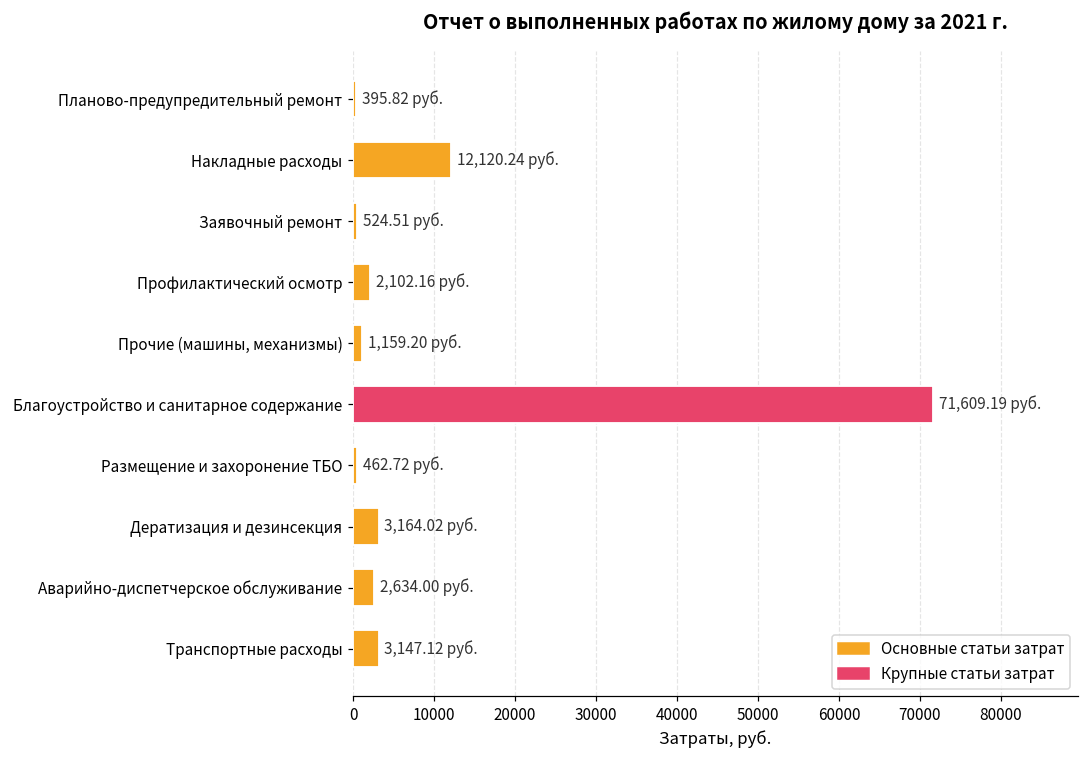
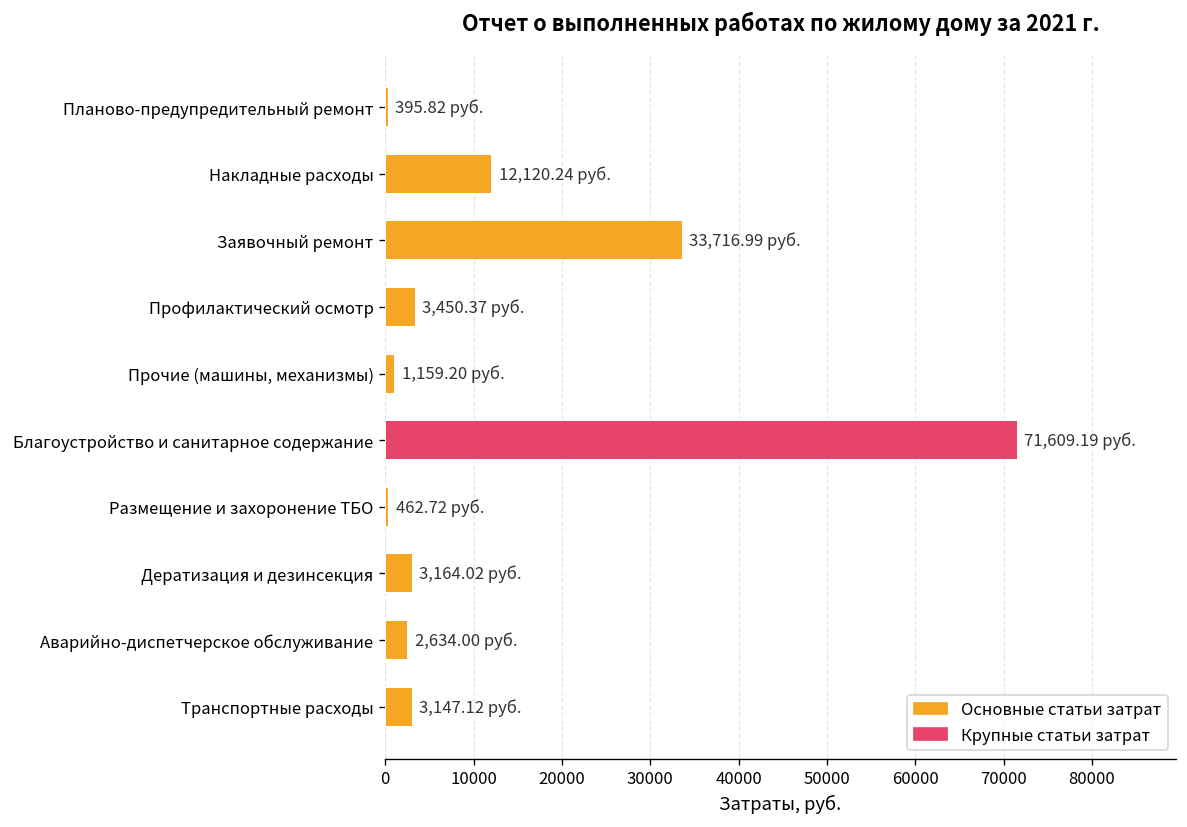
Заявочный ремонт: 524.51 -> 33,716.99
Профилактический осмотр: 2,102.16 -> 3,450.37
